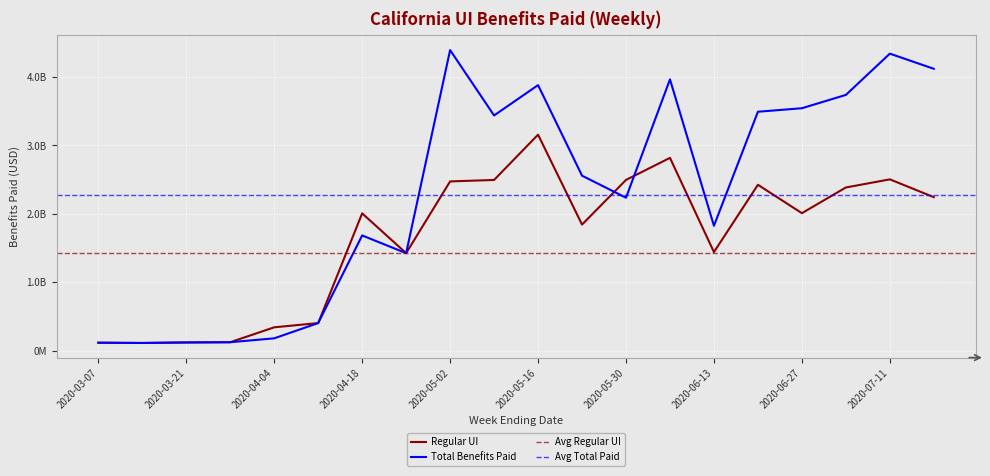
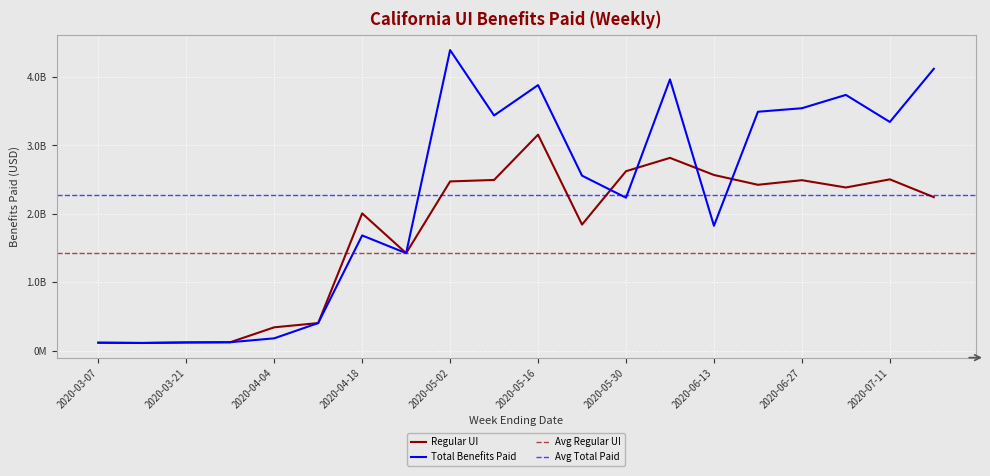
Regular UI, 2020-05-30: 2500000000 -> 2600000000
Regular UI, 2020-06-13: 1400000000 -> 2600000000
Regular UI, 2020-06-27: 2000000000 -> 2500000000
Total Benefits Paid, 2020-07-11: 4300000000 -> 3300000000
